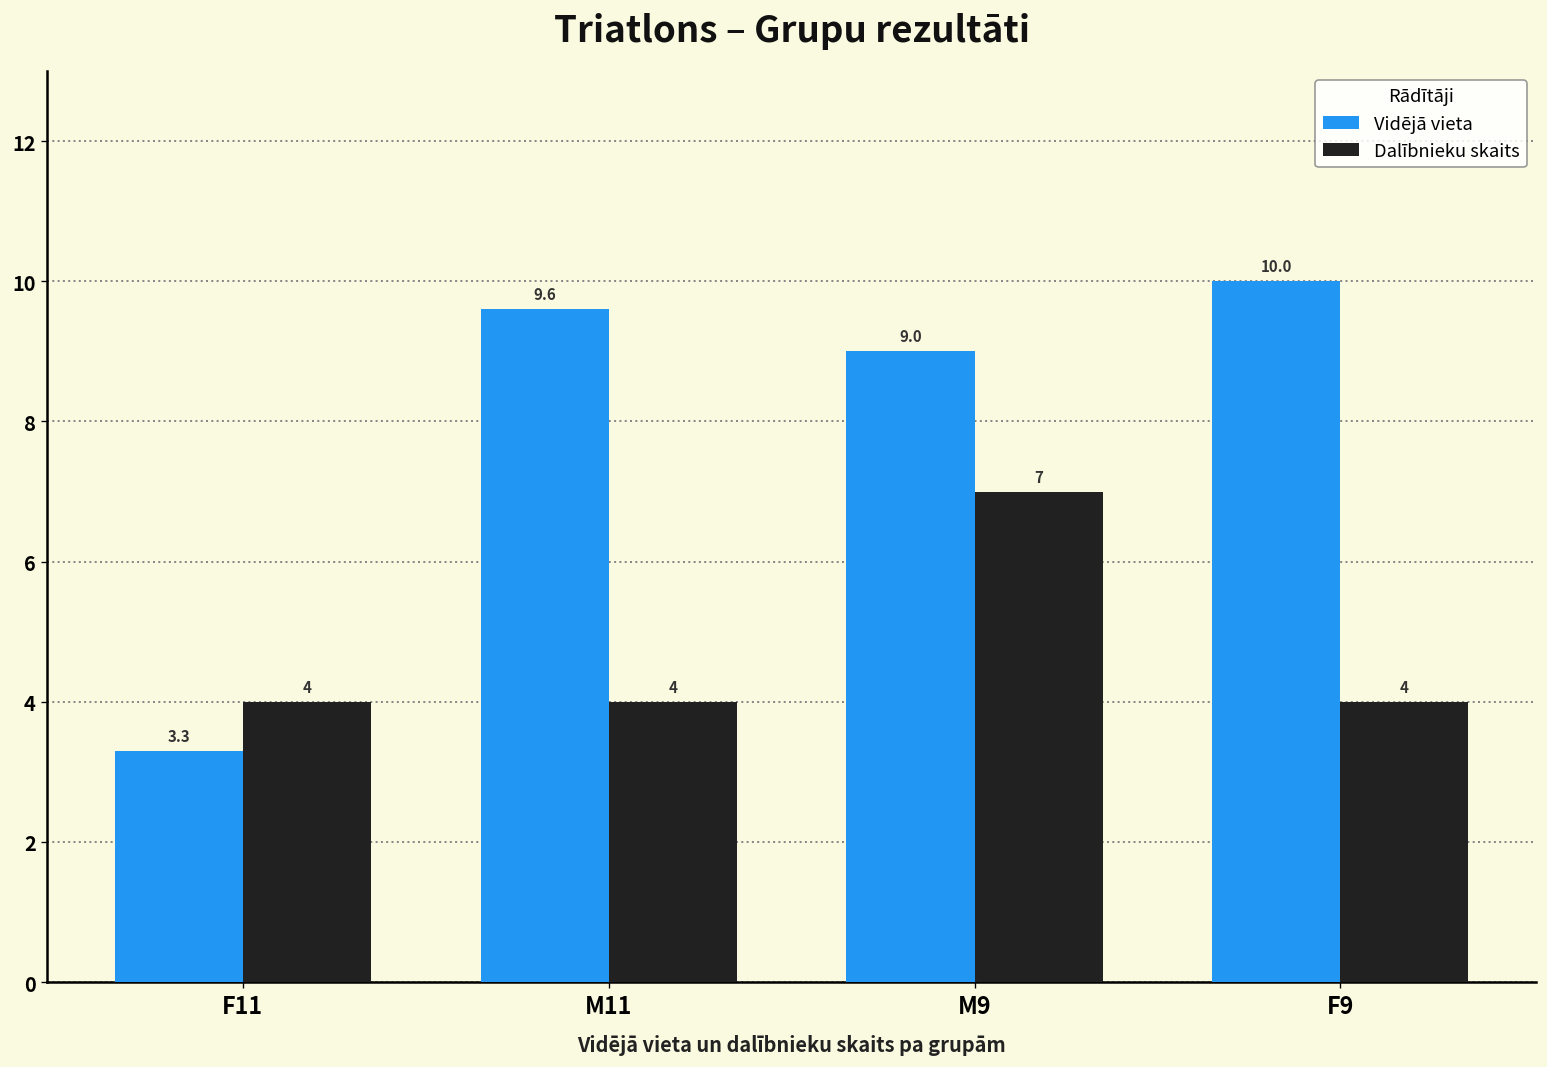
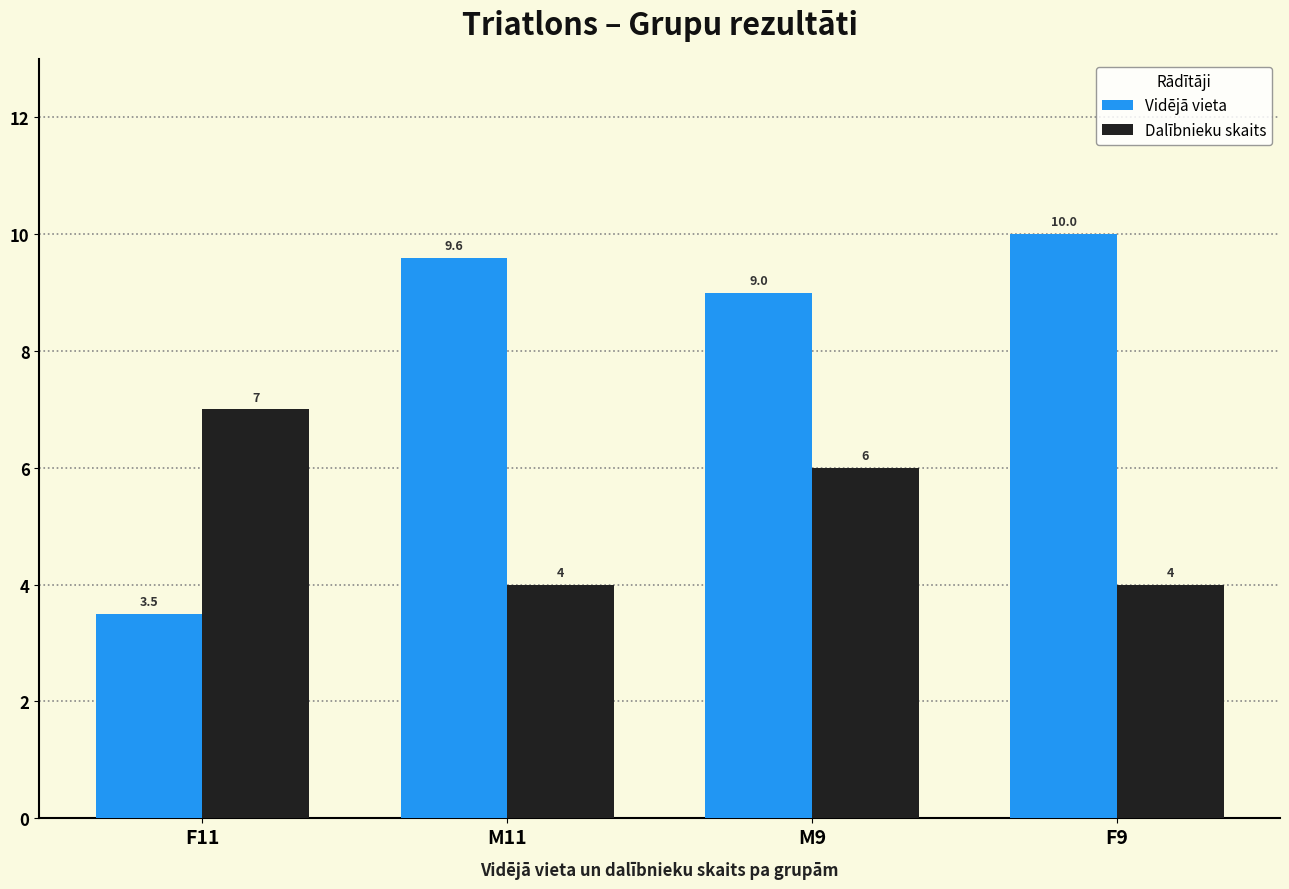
Vidējā vieta, F11: 3.3 -> 3.5
Dalībnieku skaits, F11: 4 -> 7
Dalībnieku skaits, M9: 7 -> 6
